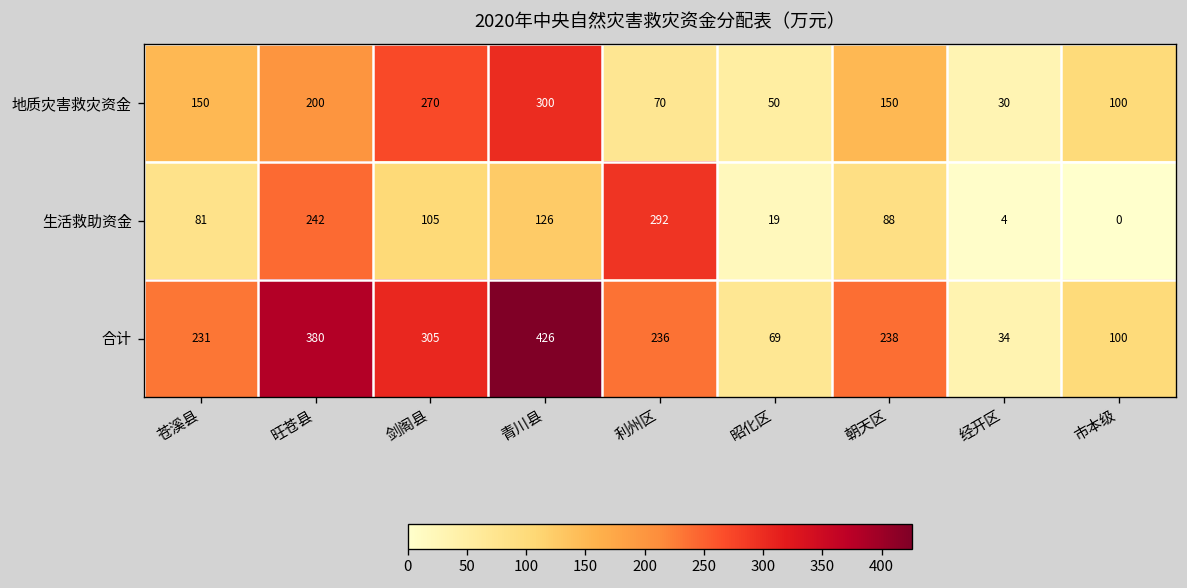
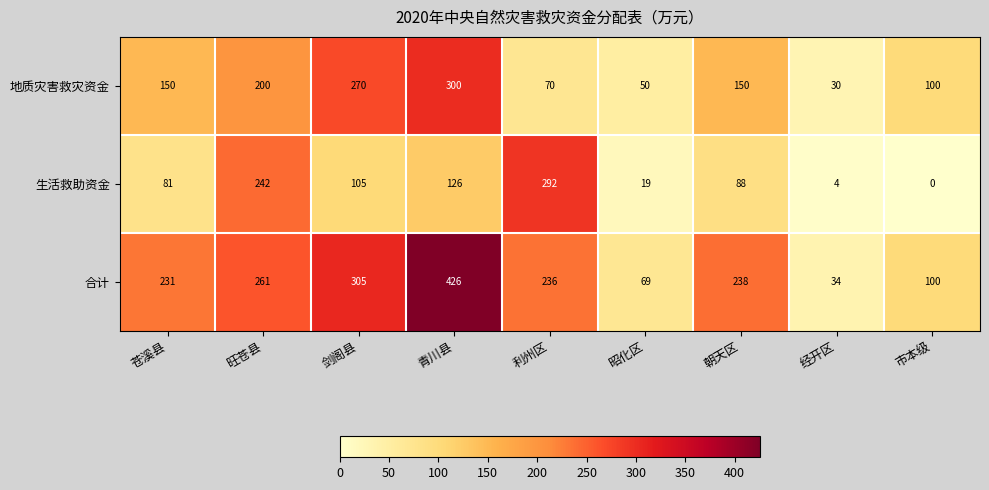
合计, 旺苍县: 380 -> 261
